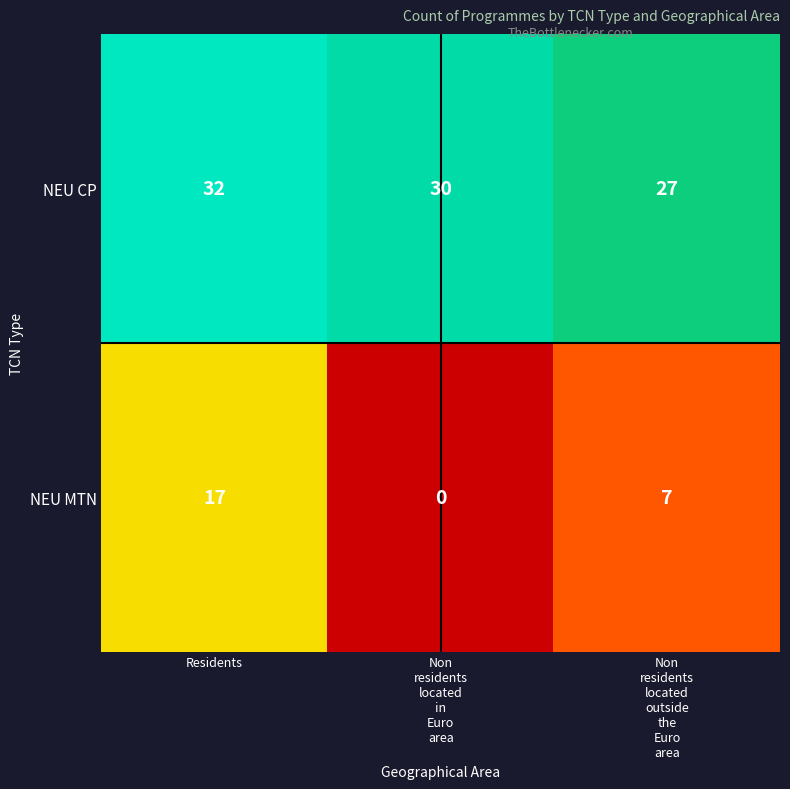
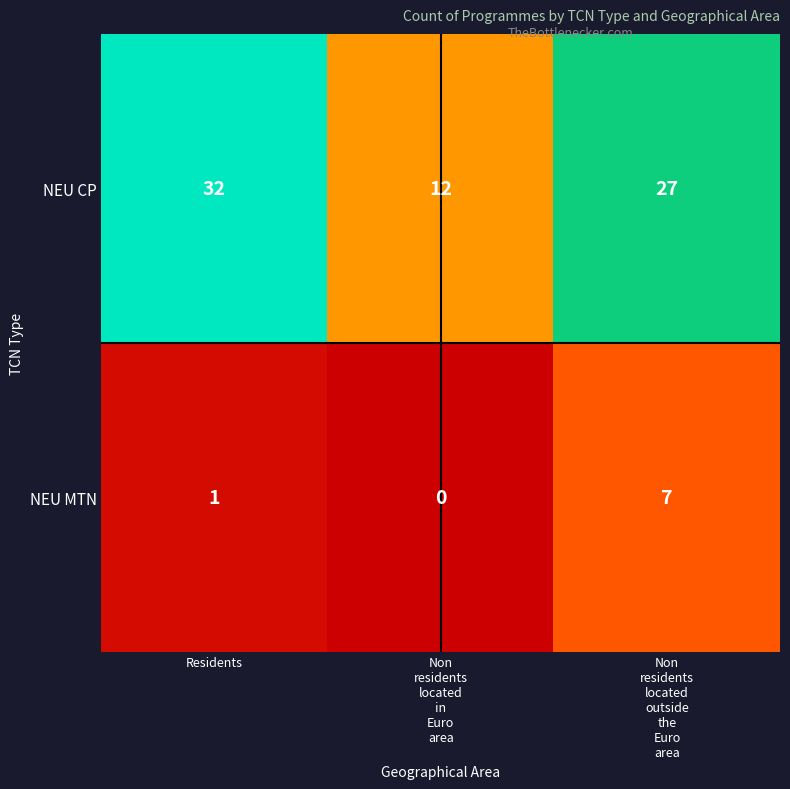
NEU CP, Non residents located in Euro area: 30 -> 12
NEU MTN, Residents: 17 -> 1
